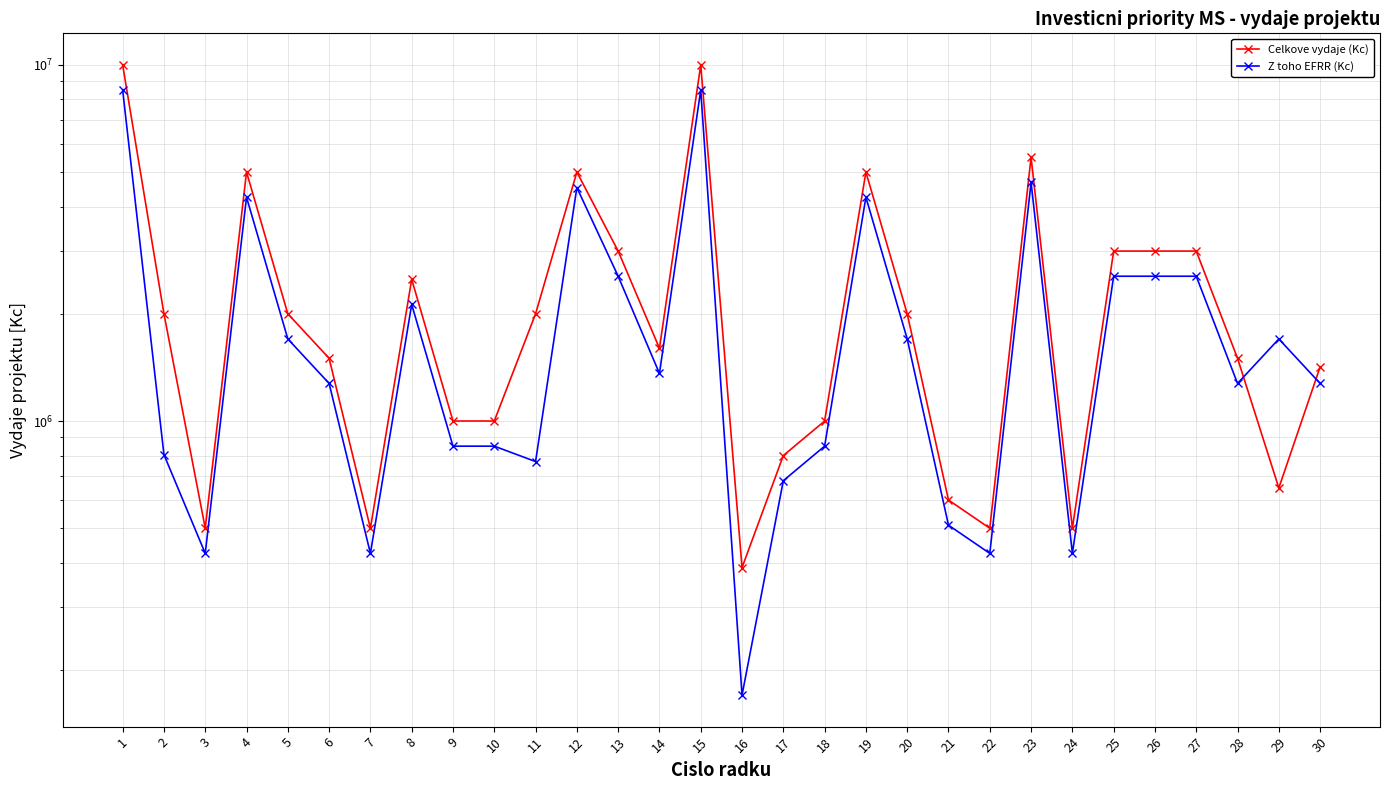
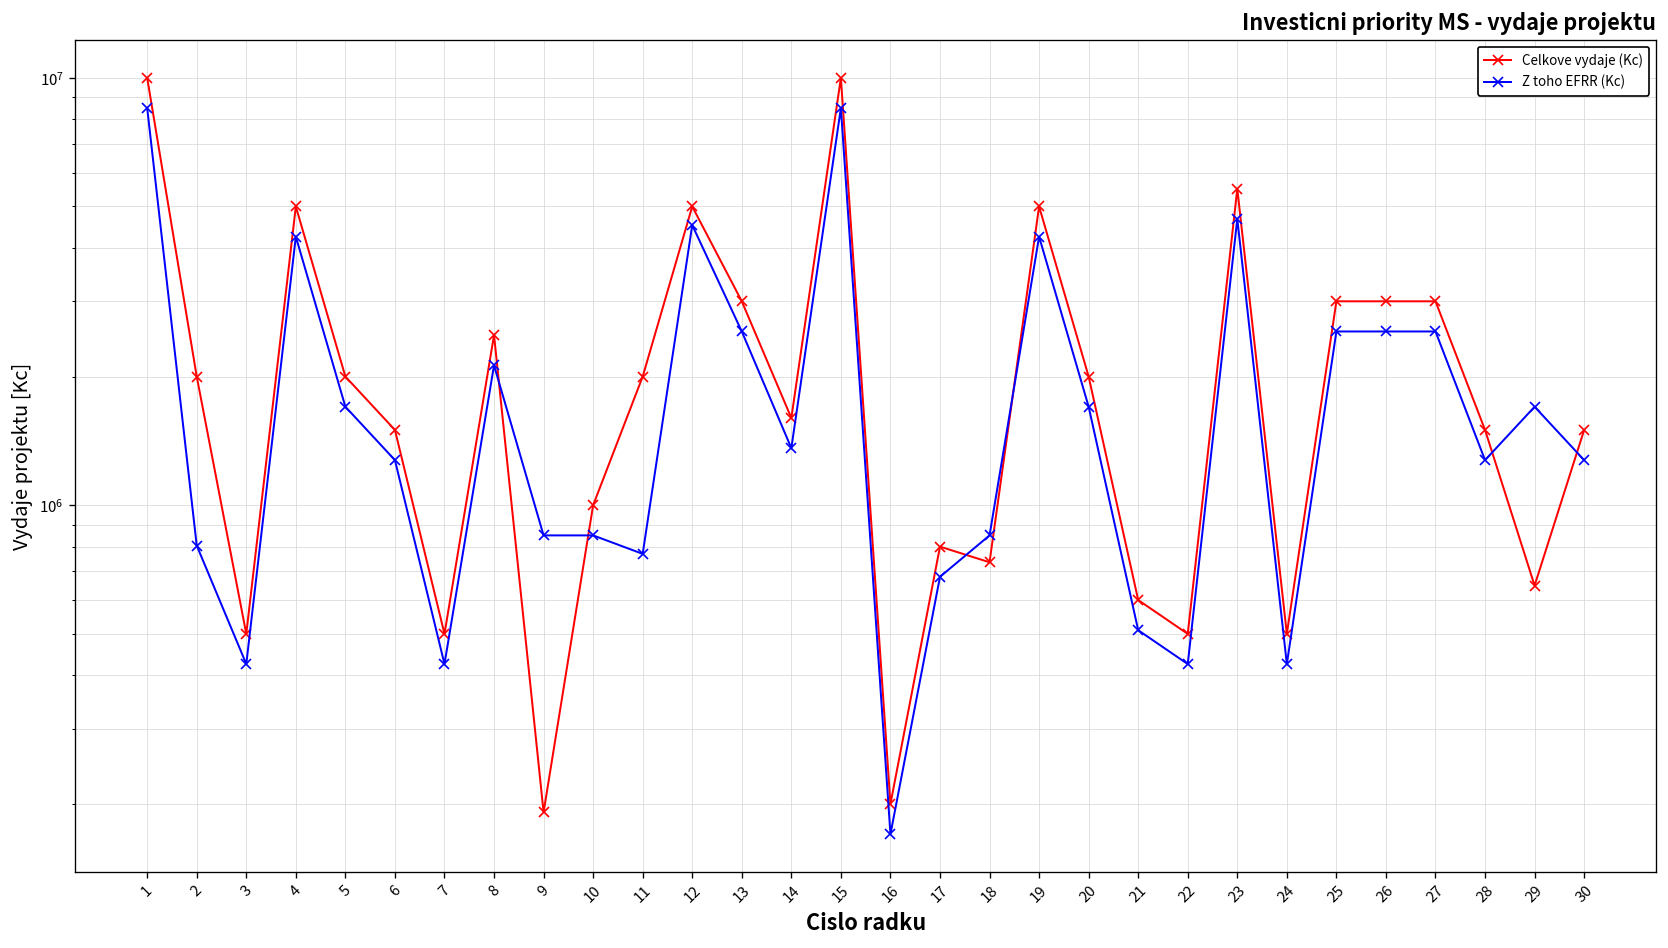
Celkove vydaje (Kc), 9: 1000000 -> 190000
Celkove vydaje (Kc), 16: 390000 -> 200000
Celkove vydaje (Kc), 18: 1000000 -> 740000
Celkove vydaje (Kc), 30: 1420000 -> 1500000
